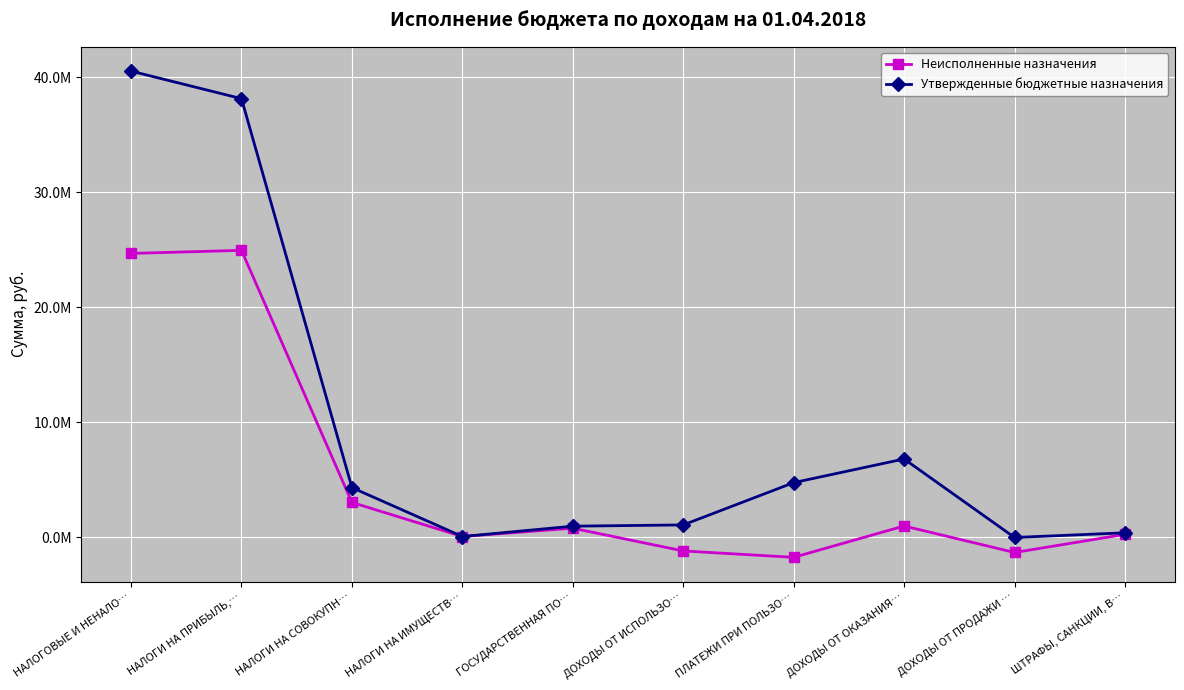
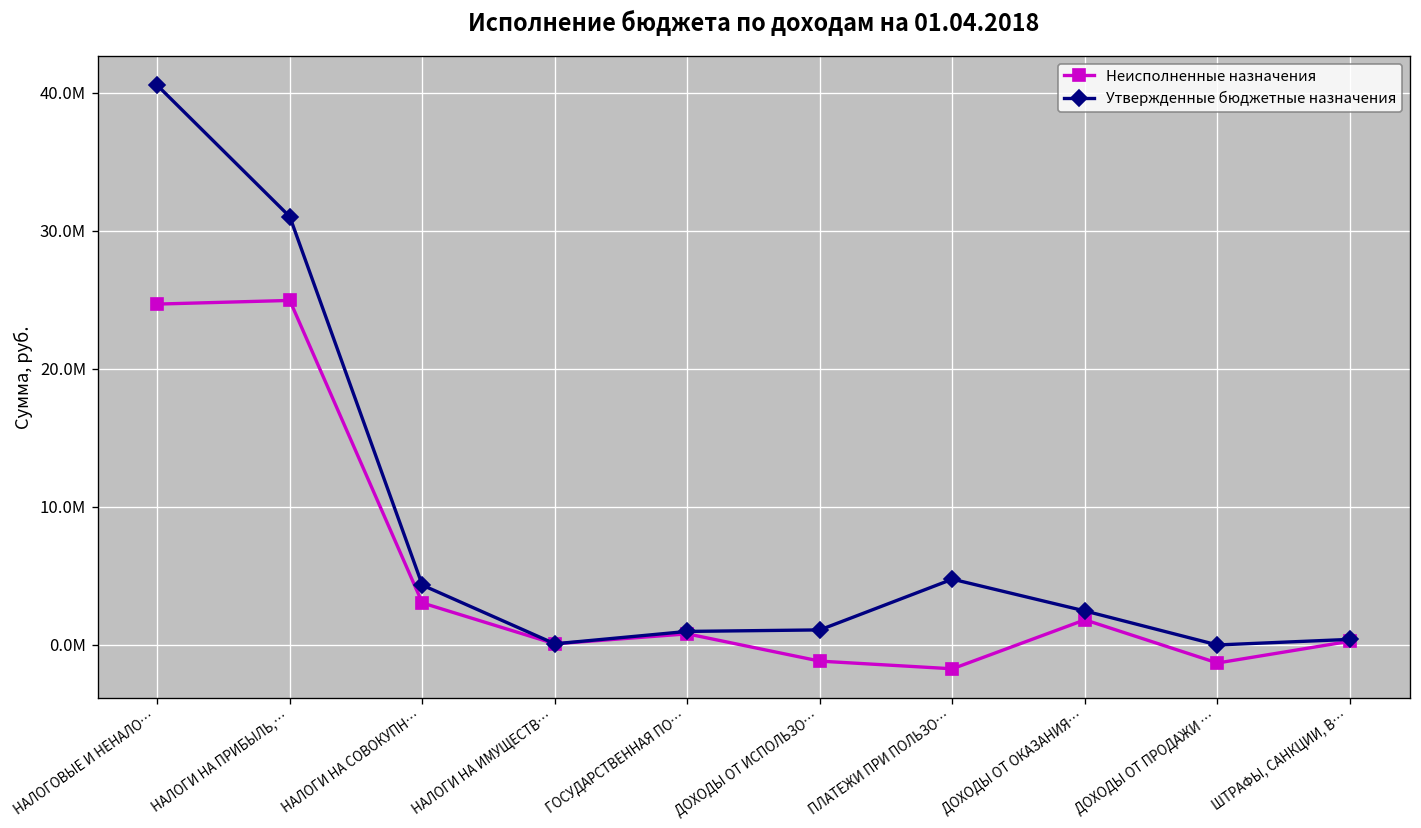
Утвержденные бюджетные назначения, НАЛОГИ НА ПРИБЫЛЬ,…: 38200000 -> 31000000
Неисполненные назначения, ДОХОДЫ ОТ ОКАЗАНИЯ…: 1000000 -> 1800000
Утвержденные бюджетные назначения, ДОХОДЫ ОТ ОКАЗАНИЯ…: 6800000 -> 2500000
